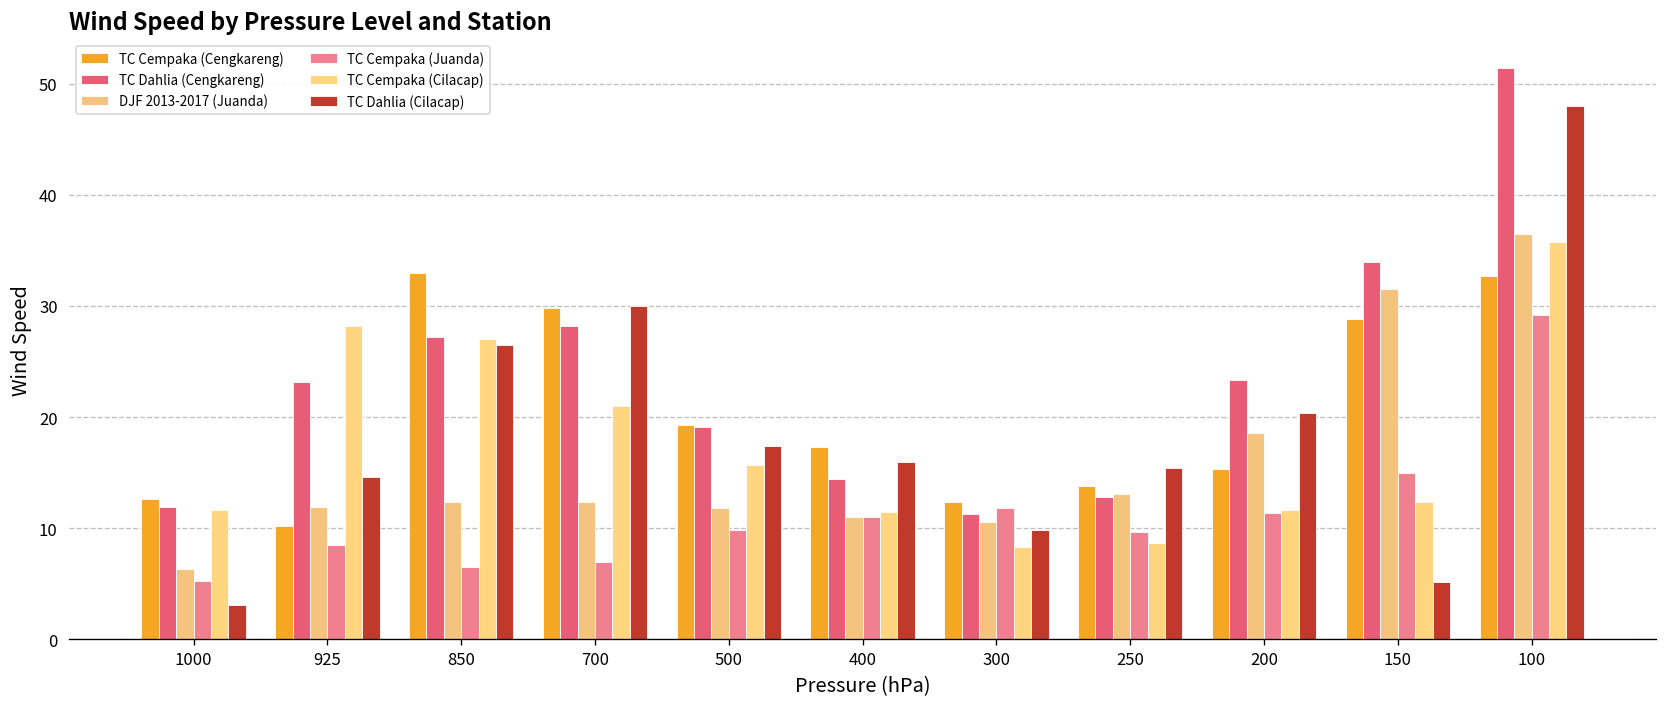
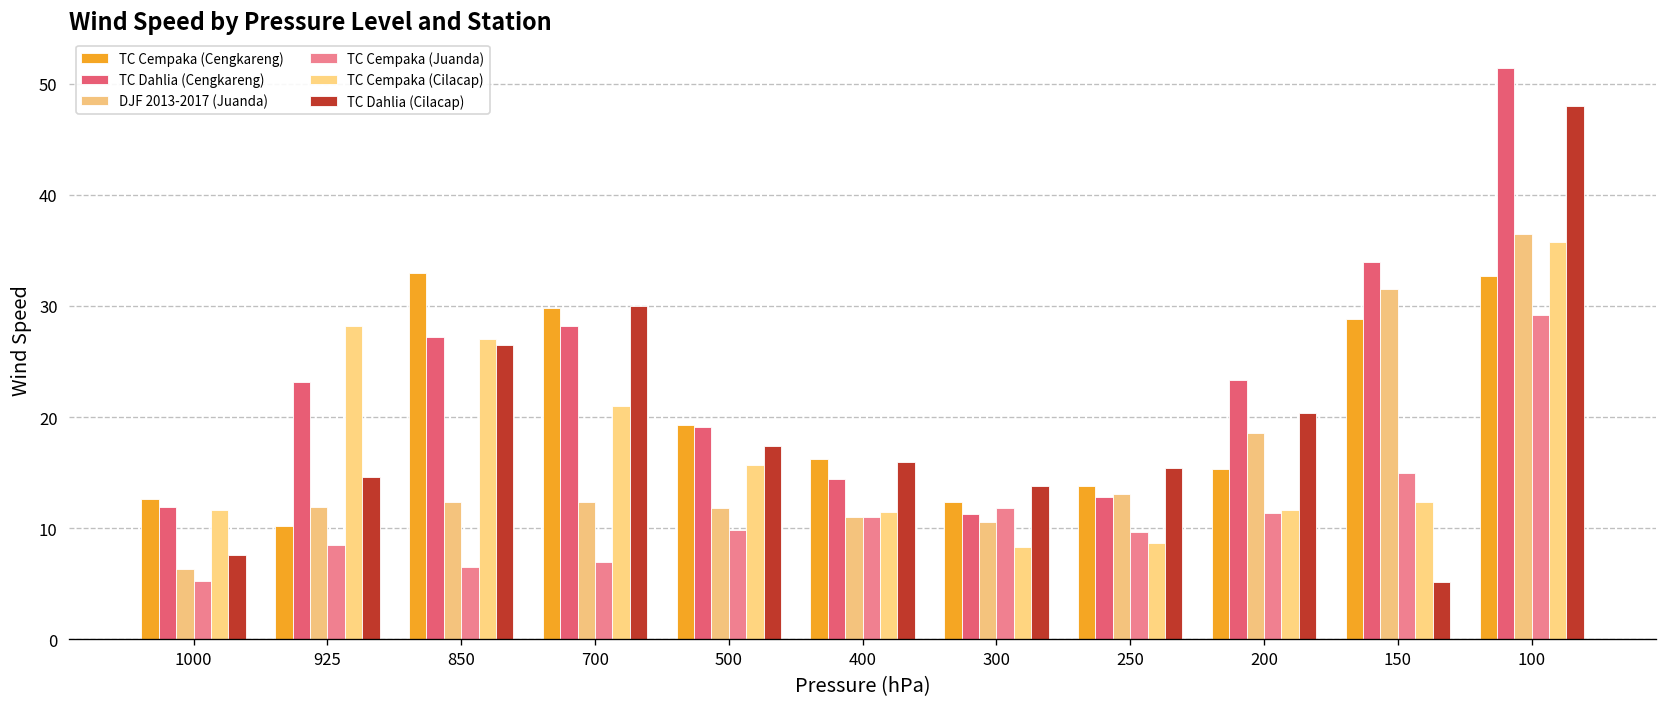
TC Dahlia (Cilacap), 1000: 3 -> 8
TC Cempaka (Cengkareng), 400: 17 -> 16
TC Dahlia (Cilacap), 300: 10 -> 14
